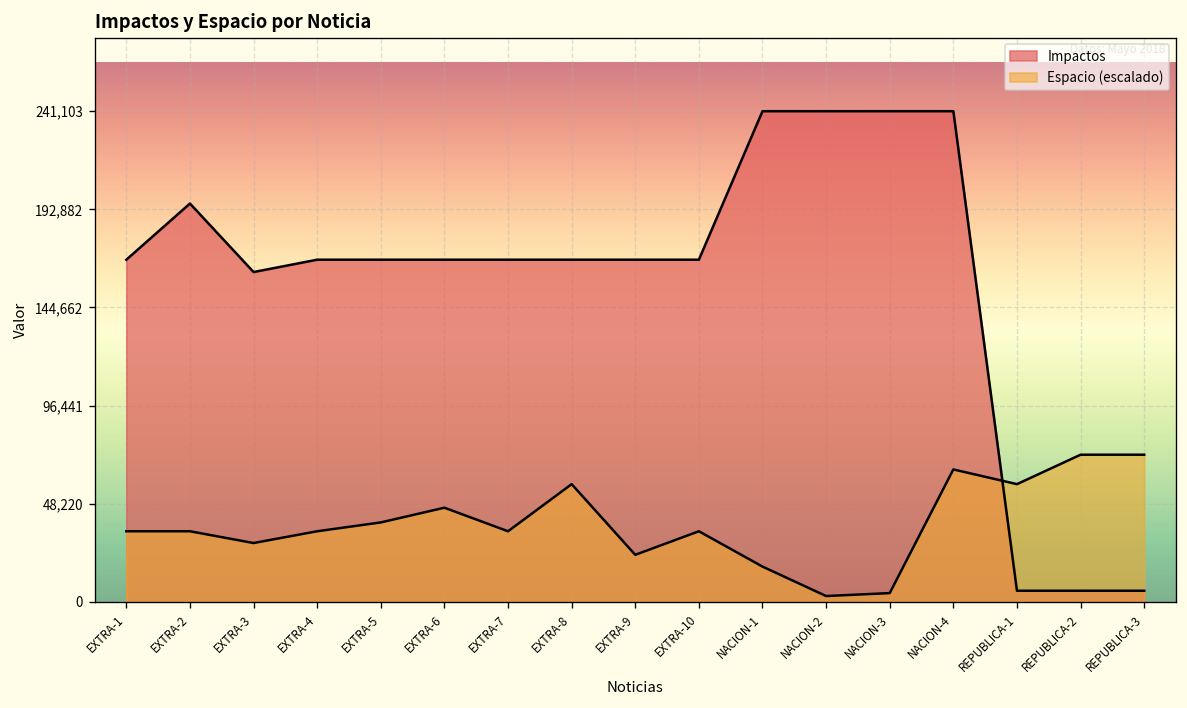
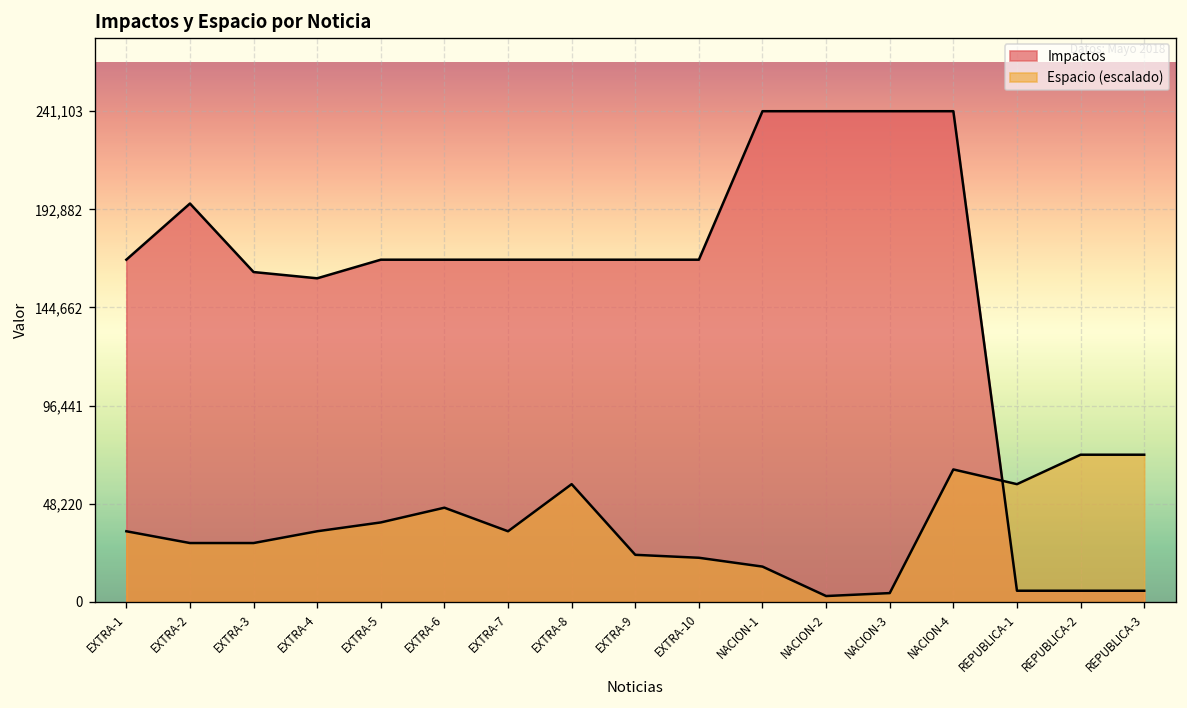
Espacio (escalado), EXTRA-2: 35,000 -> 29,000
Impactos, EXTRA-4: 168,000 -> 159,000
Espacio (escalado), EXTRA-10: 35,000 -> 22,000
